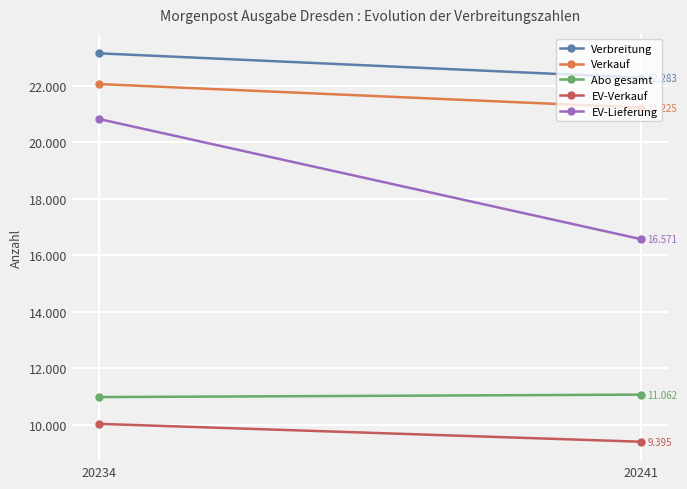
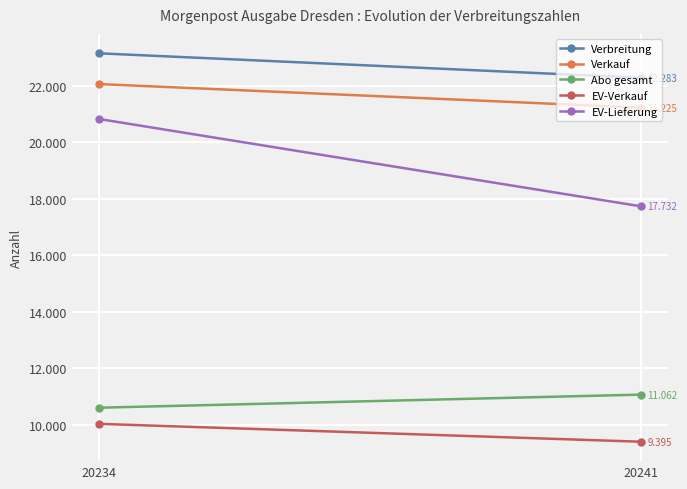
Abo gesamt, 20234: 11.0 -> 10.6
EV-Lieferung, 20241: 16.571 -> 17.732
